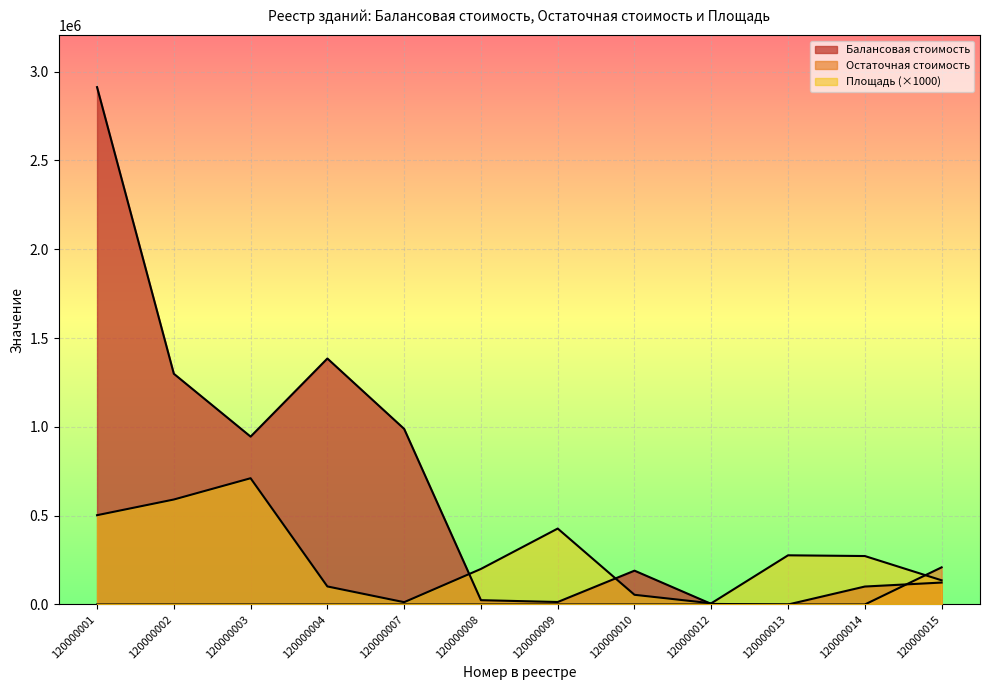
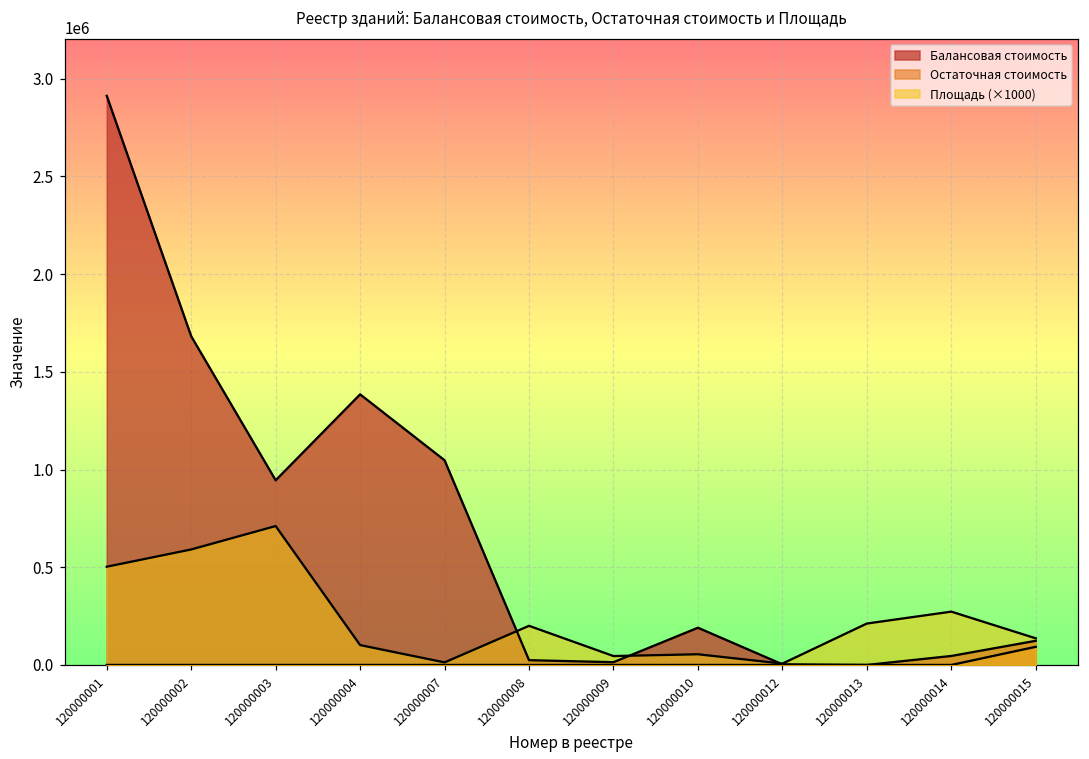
Балансовая стоимость, 120000002: 1300000 -> 1680000
Балансовая стоимость, 120000007: 990000 -> 1050000
Площадь (×1000), 120000009: 430000 -> 50000
Площадь (×1000), 120000013: 280000 -> 210000
Балансовая стоимость, 120000014: 100000 -> 50000
Остаточная стоимость, 120000015: 210000 -> 90000
